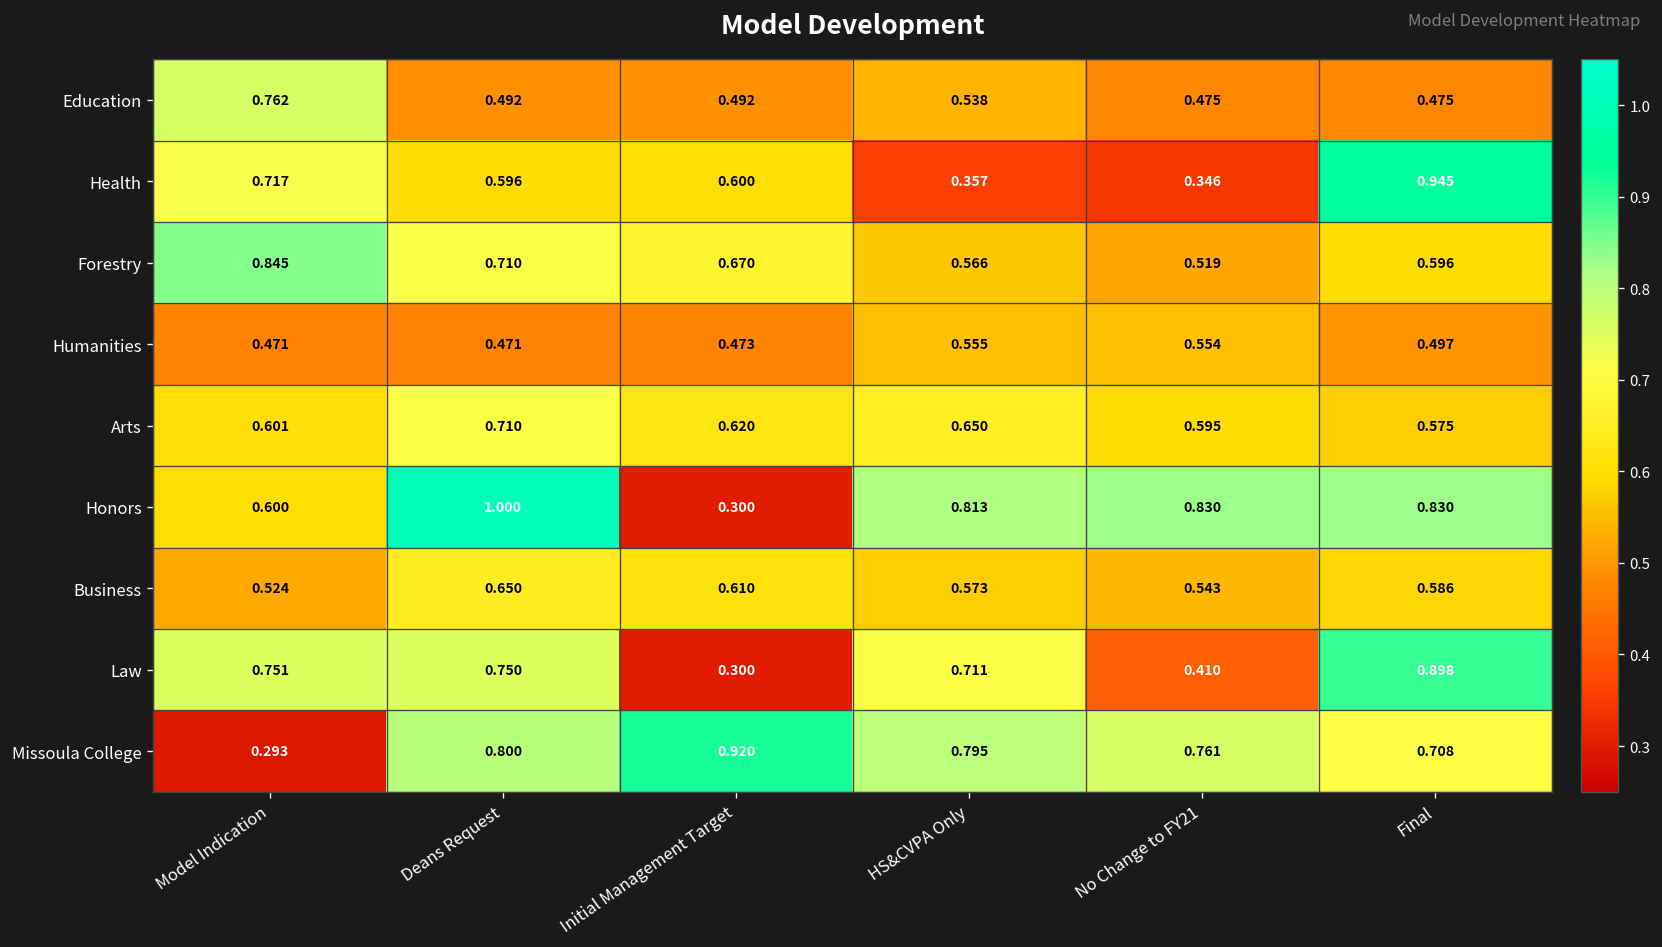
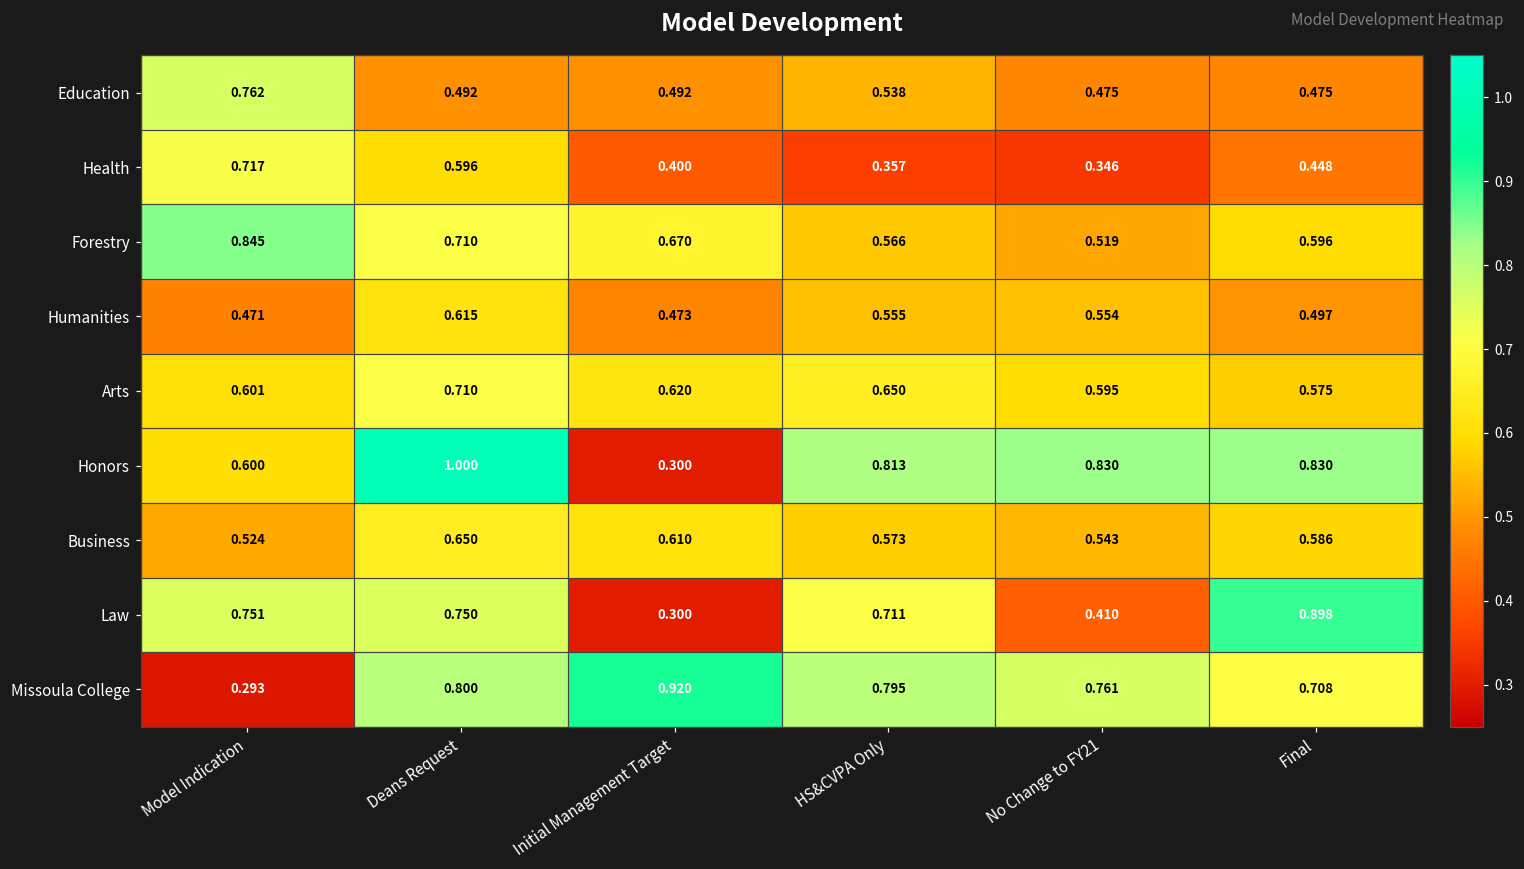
Health, Initial Management Target: 0.600 -> 0.400
Health, Final: 0.945 -> 0.448
Humanities, Deans Request: 0.471 -> 0.615
